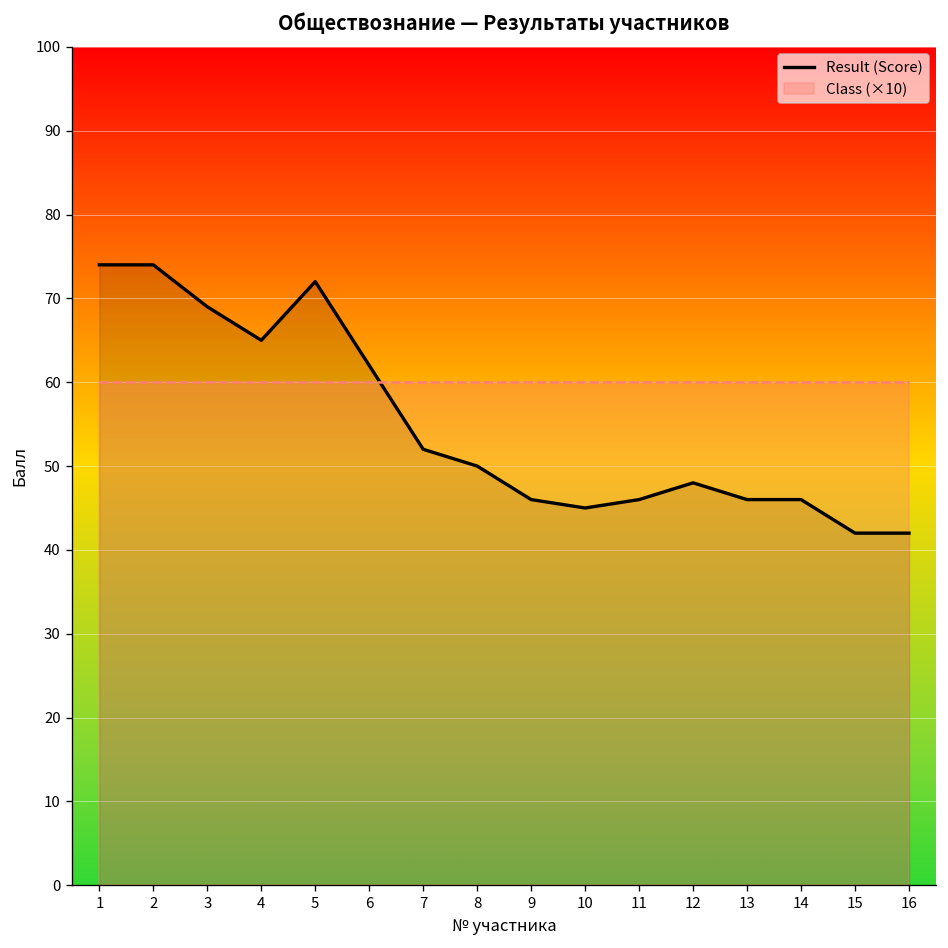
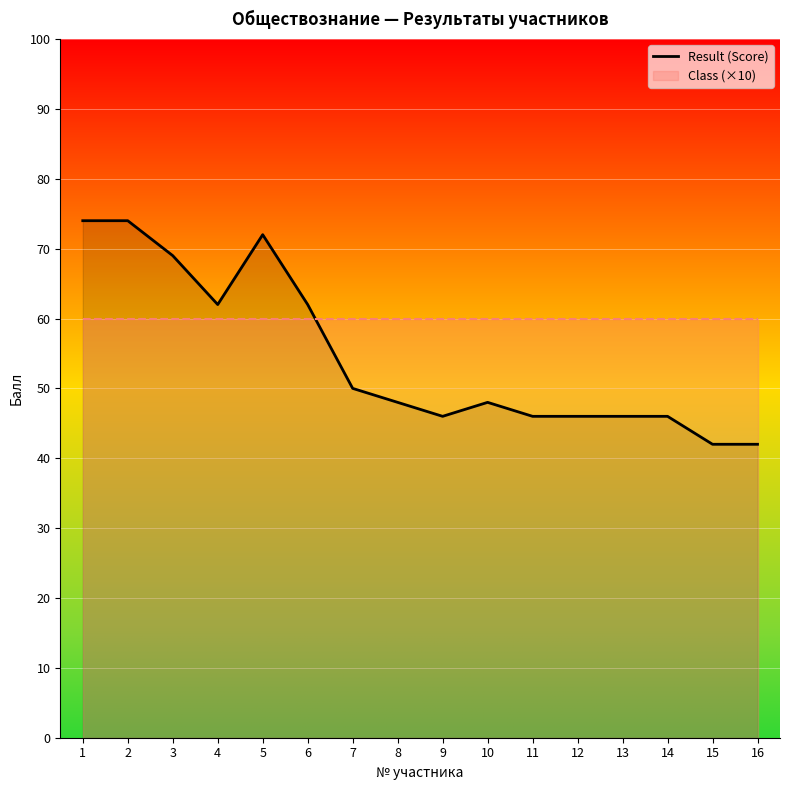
Result (Score), 4: 65 -> 62
Result (Score), 7: 52 -> 50
Result (Score), 8: 50 -> 48
Result (Score), 10: 45 -> 48
Result (Score), 12: 48 -> 46
